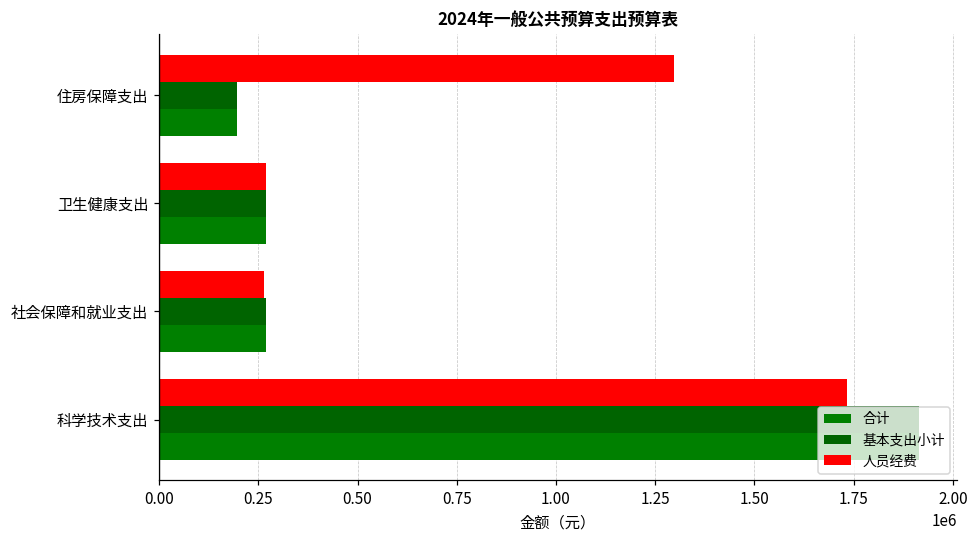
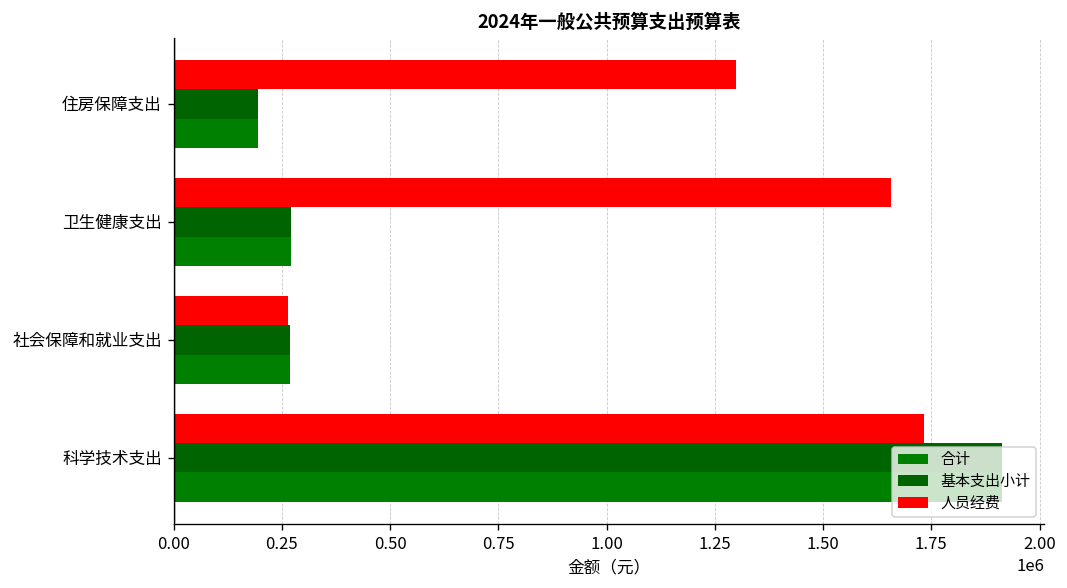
人员经费, 卫生健康支出: 270000 -> 1660000
